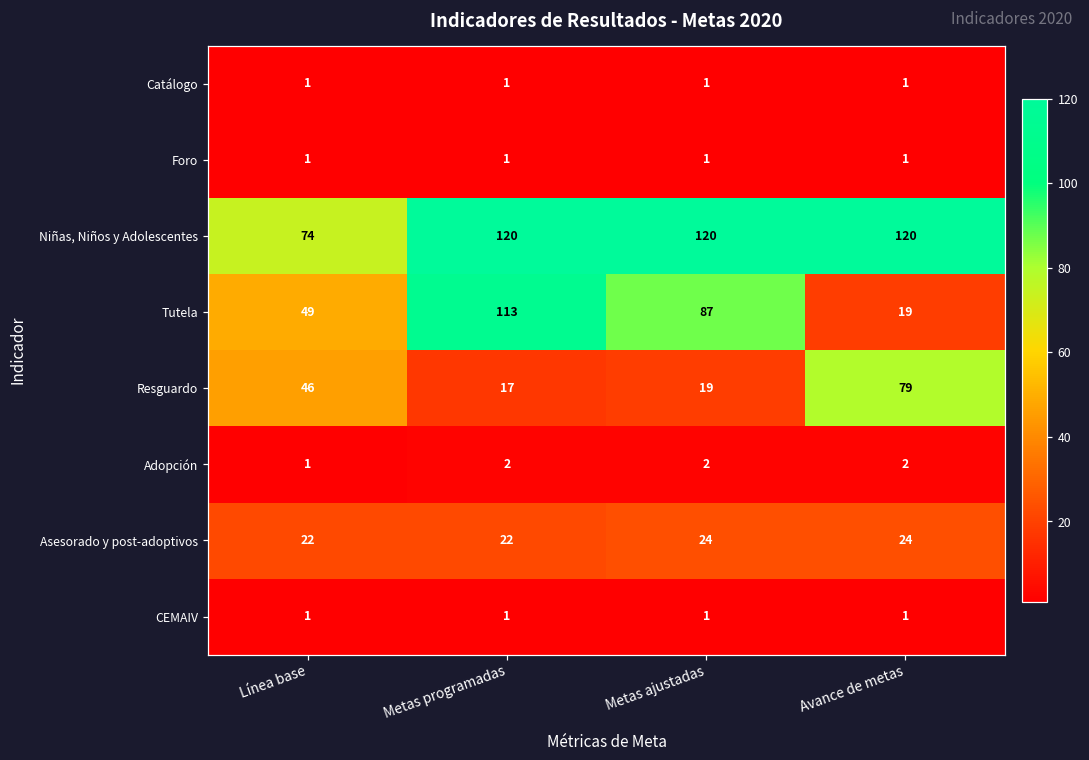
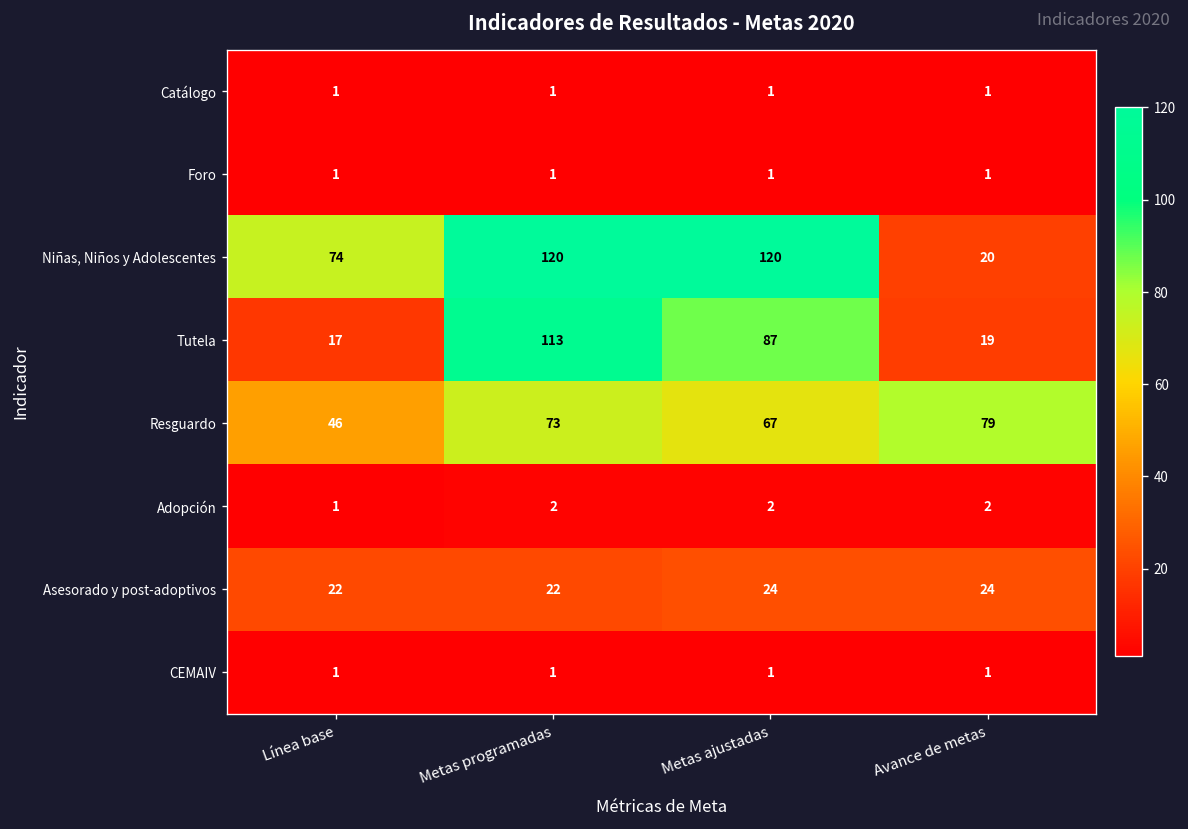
Niñas, Niños y Adolescentes, Avance de metas: 120 -> 20
Tutela, Línea base: 49 -> 17
Resguardo, Metas programadas: 17 -> 73
Resguardo, Metas ajustadas: 19 -> 67
